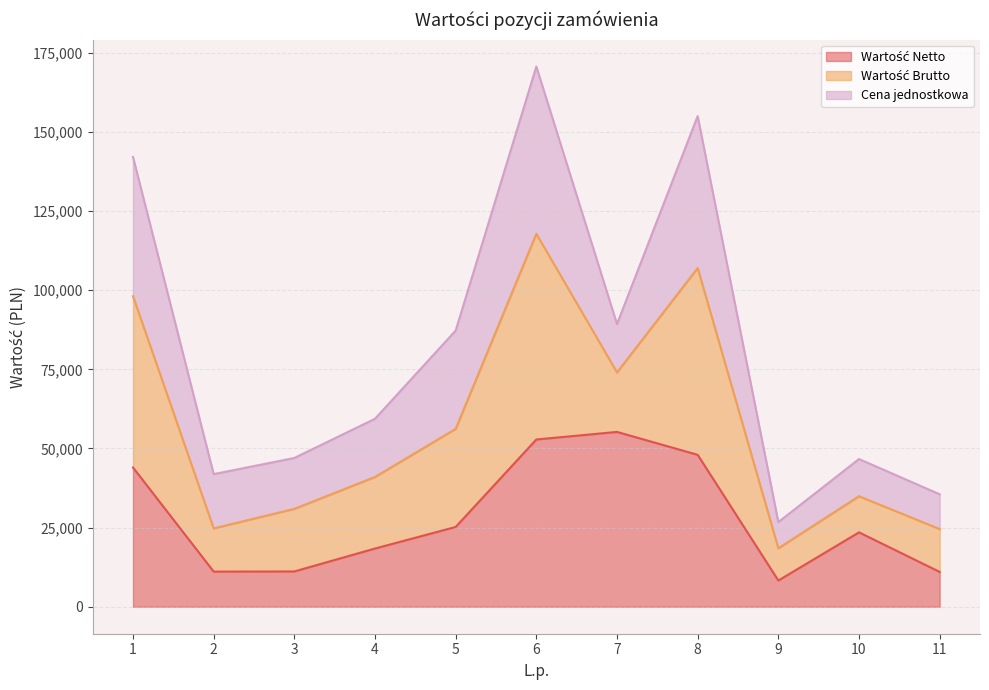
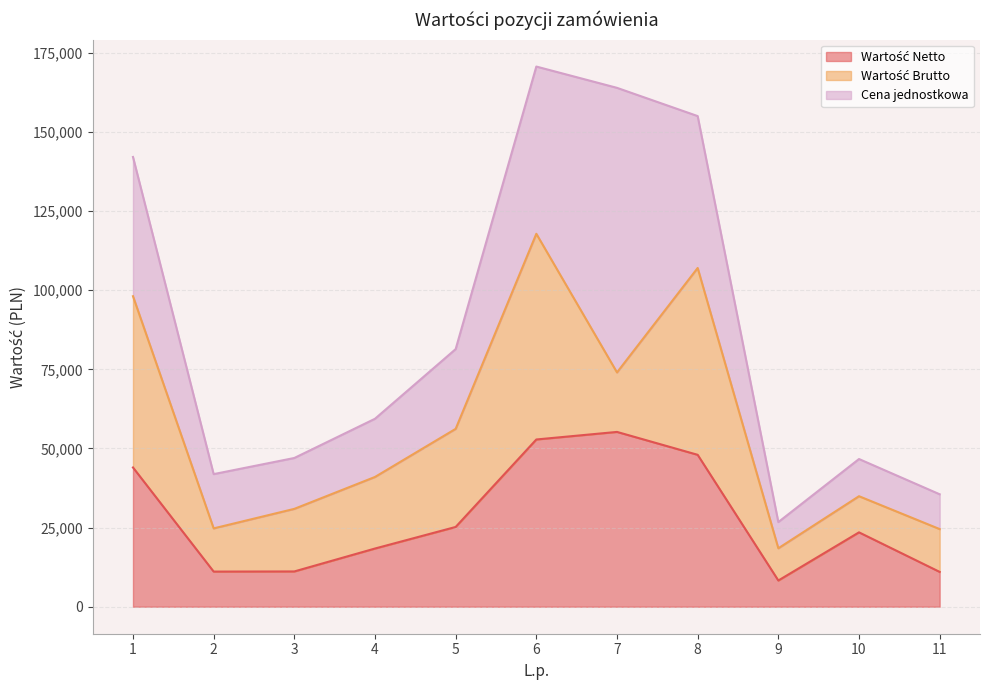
Cena jednostkowa, 5: 31,000 -> 25,000
Cena jednostkowa, 7: 15,000 -> 90,000
